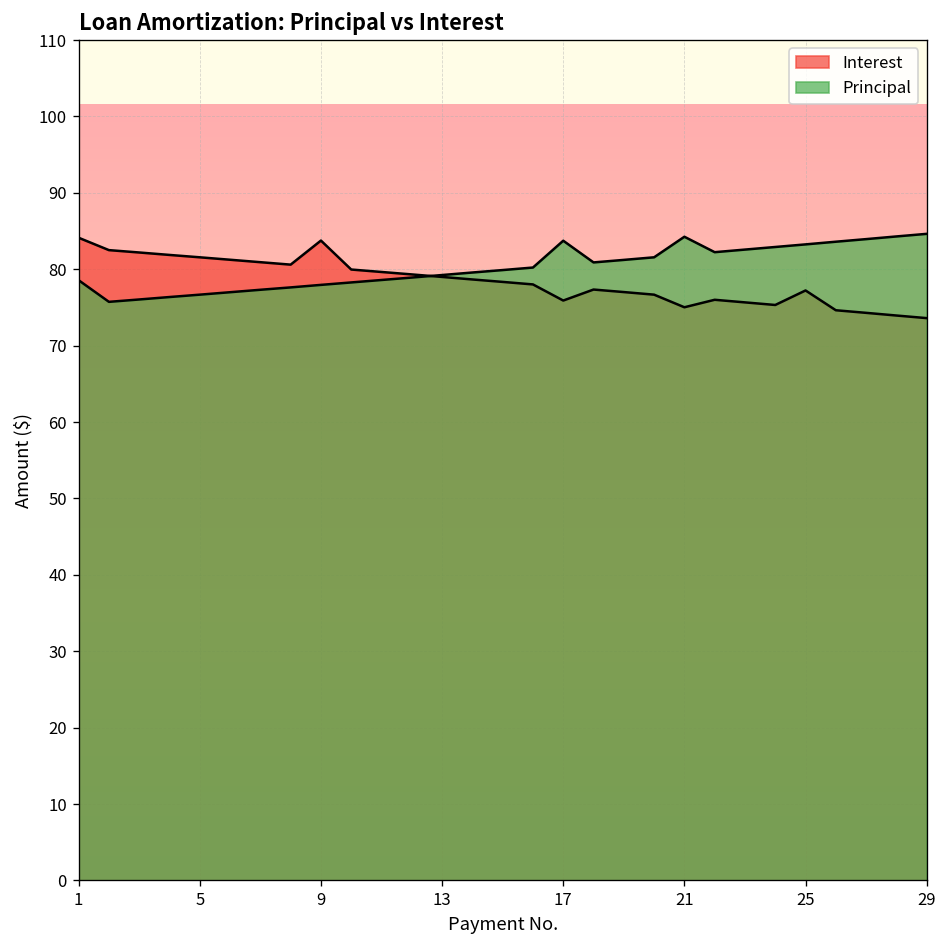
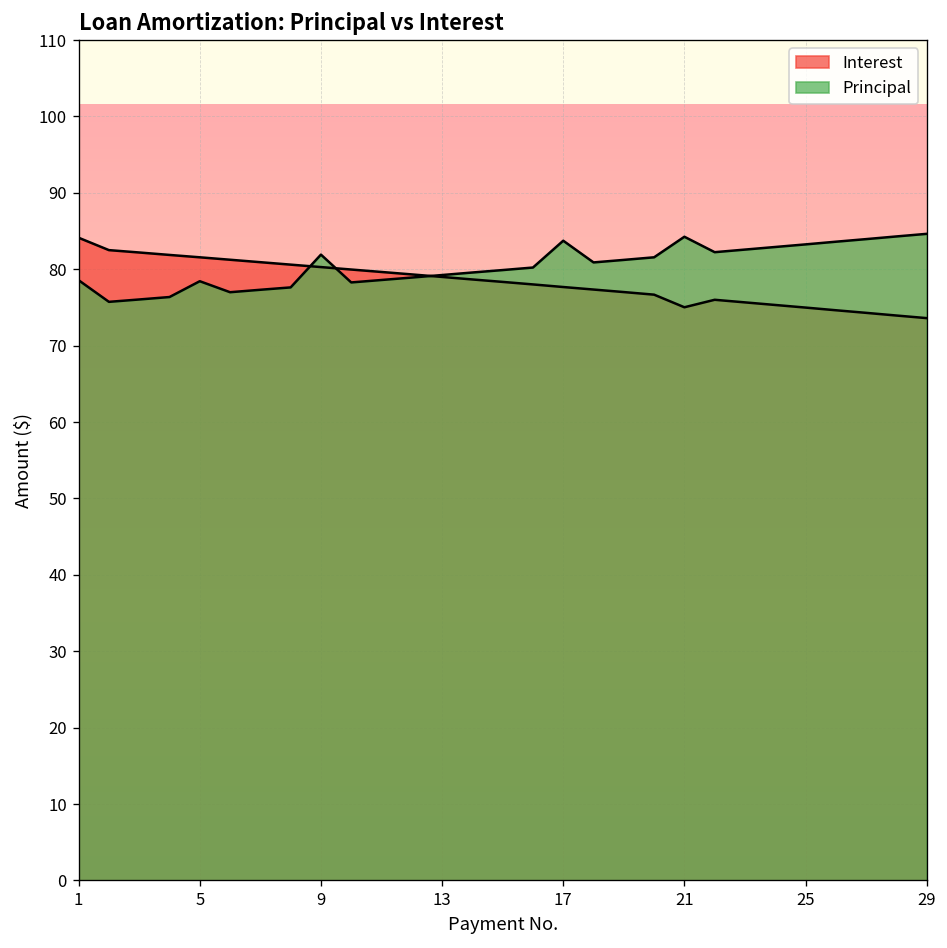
Principal, 5: 77 -> 78
Interest, 9: 84 -> 80
Principal, 9: 78 -> 82
Interest, 17: 76 -> 78
Interest, 25: 77 -> 75
